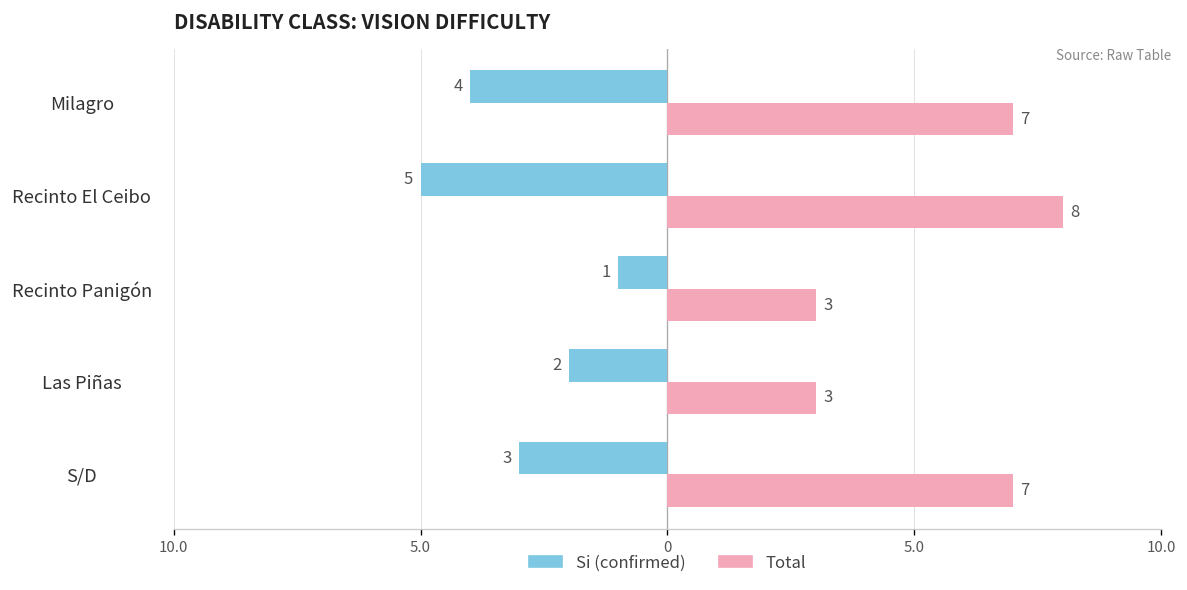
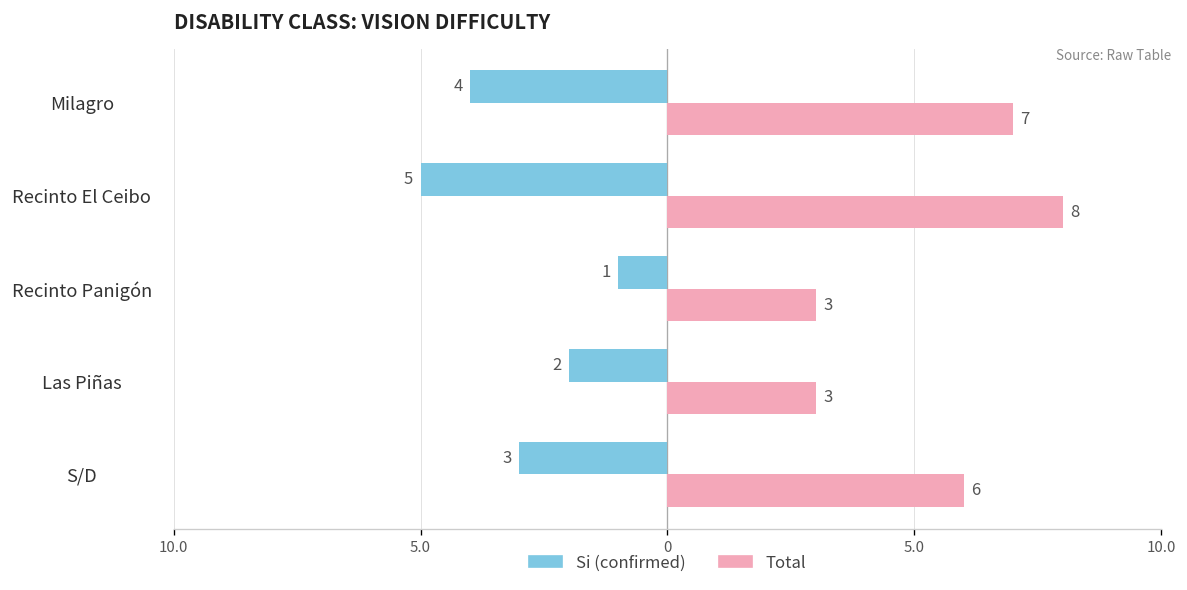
Total, S/D: 7 -> 6
